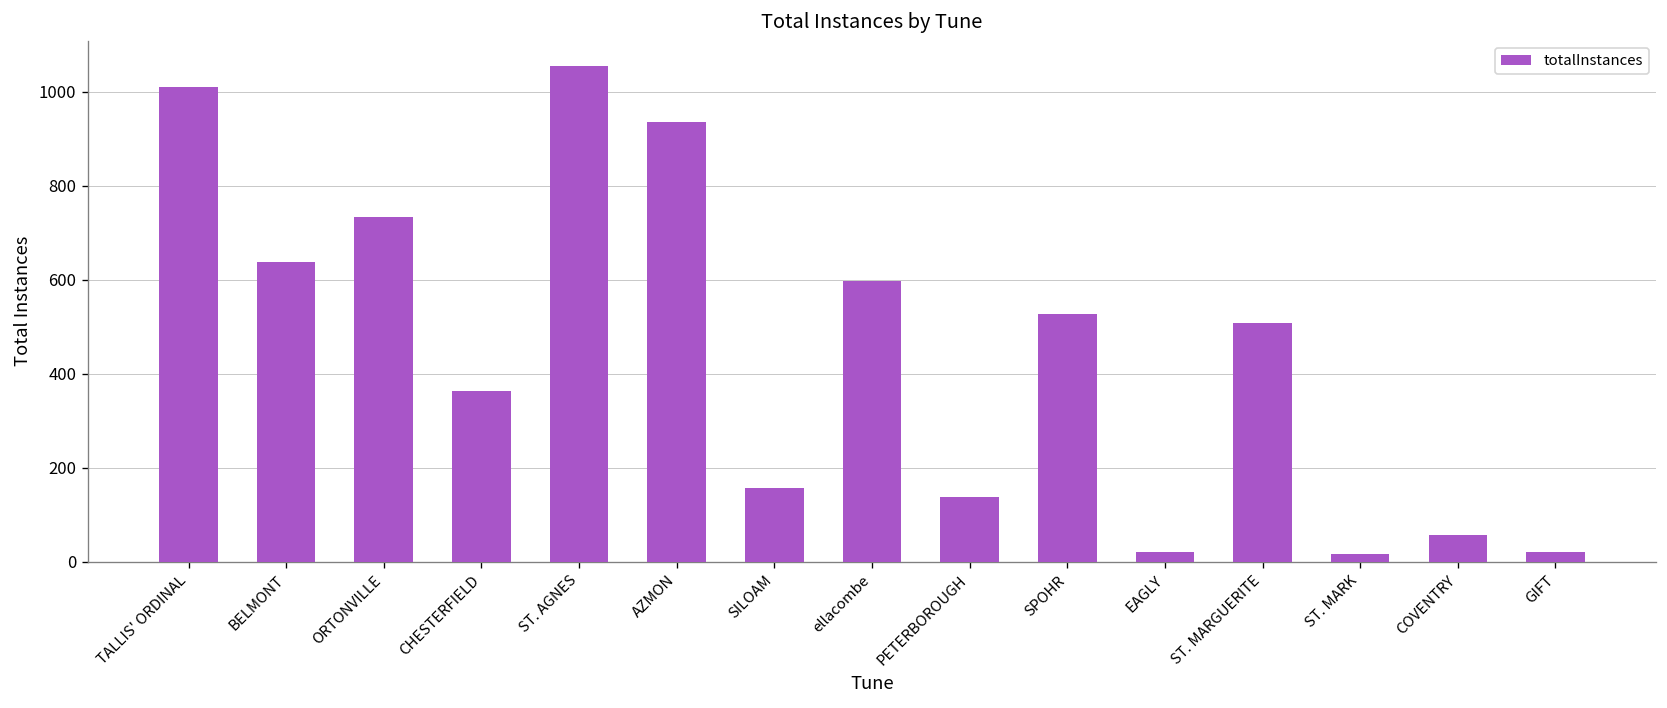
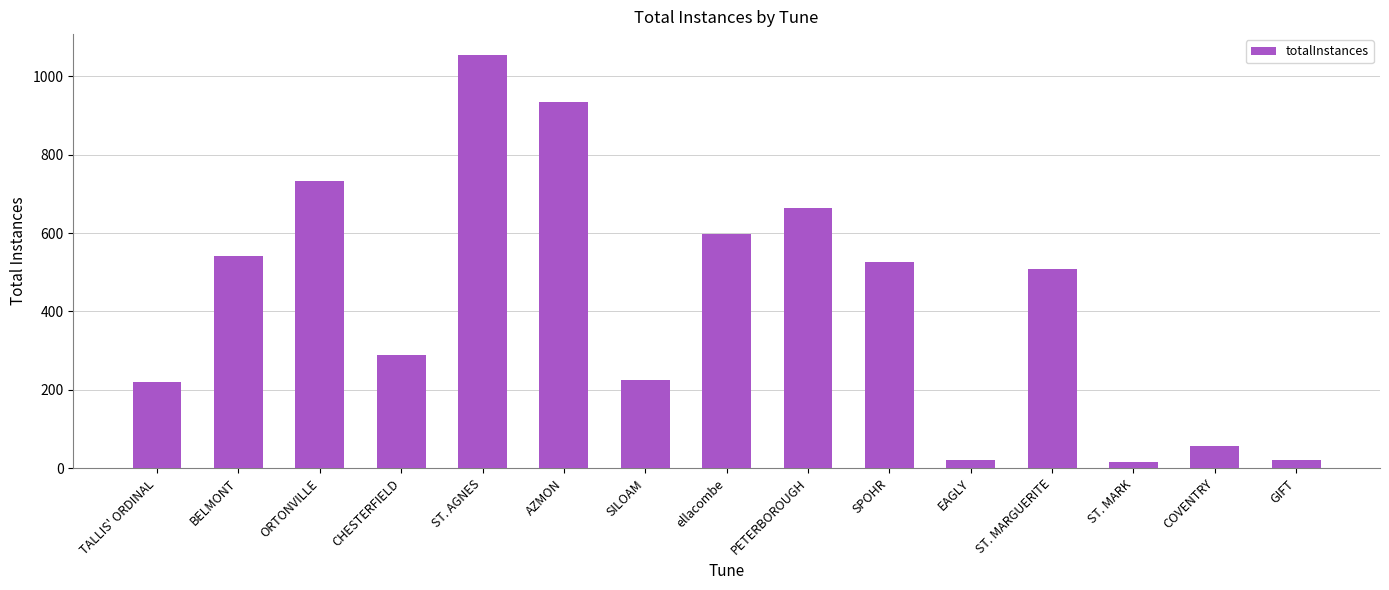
TALLIS' ORDINAL: 1010 -> 220
BELMONT: 640 -> 540
CHESTERFIELD: 360 -> 290
SILOAM: 160 -> 230
PETERBOROUGH: 140 -> 670
